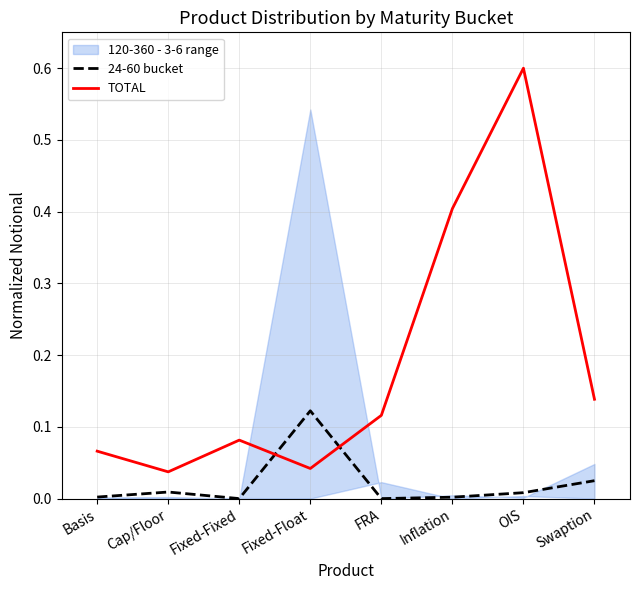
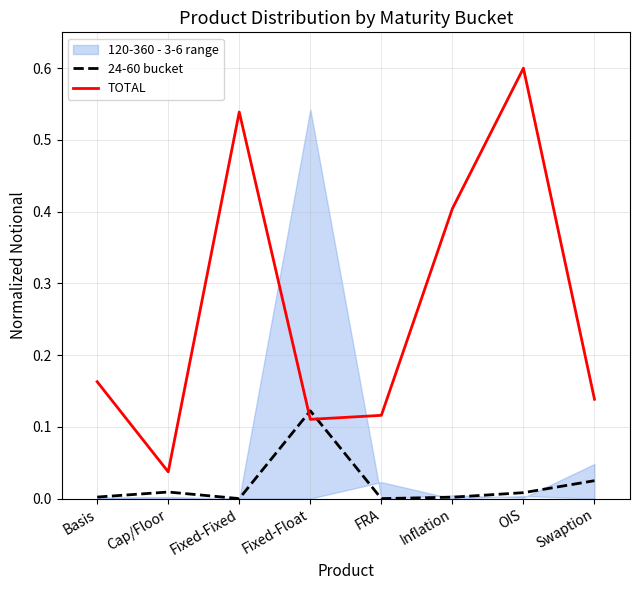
TOTAL, Basis: 0.07 -> 0.16
TOTAL, Fixed-Fixed: 0.08 -> 0.54
TOTAL, Fixed-Float: 0.04 -> 0.11
